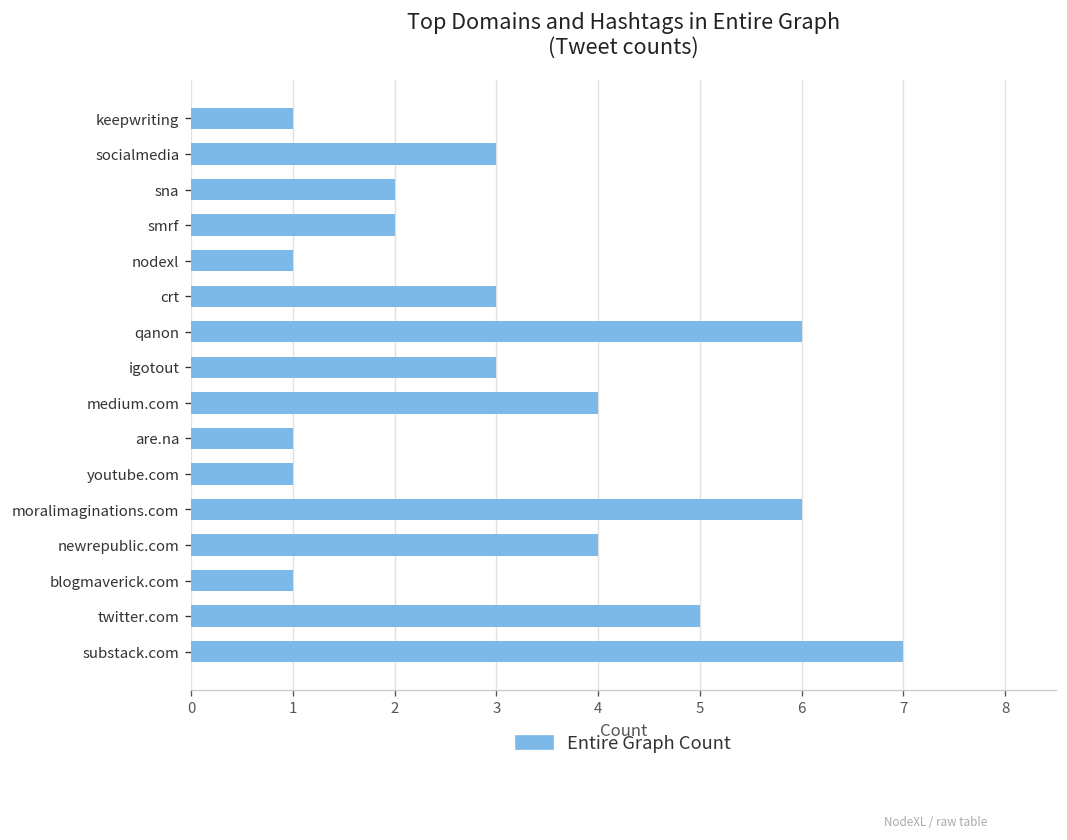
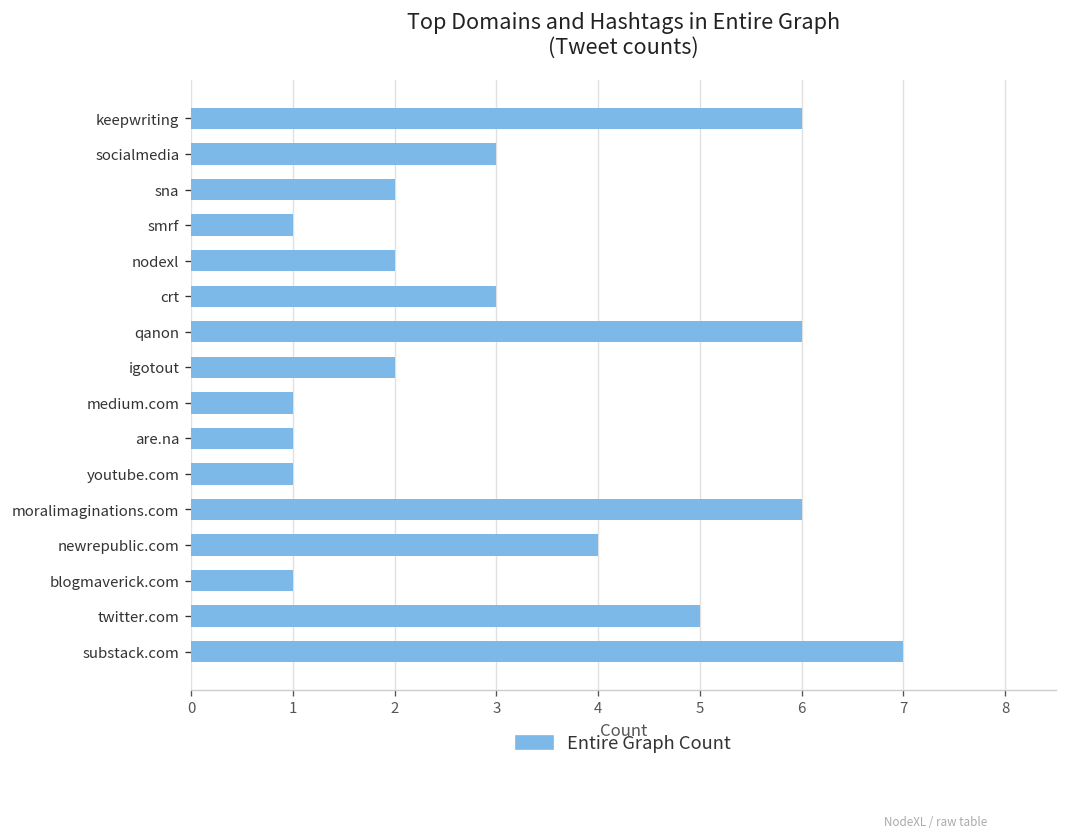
keepwriting: 1 -> 6
smrf: 2 -> 1
nodexl: 1 -> 2
igotout: 3 -> 2
medium.com: 4 -> 1
